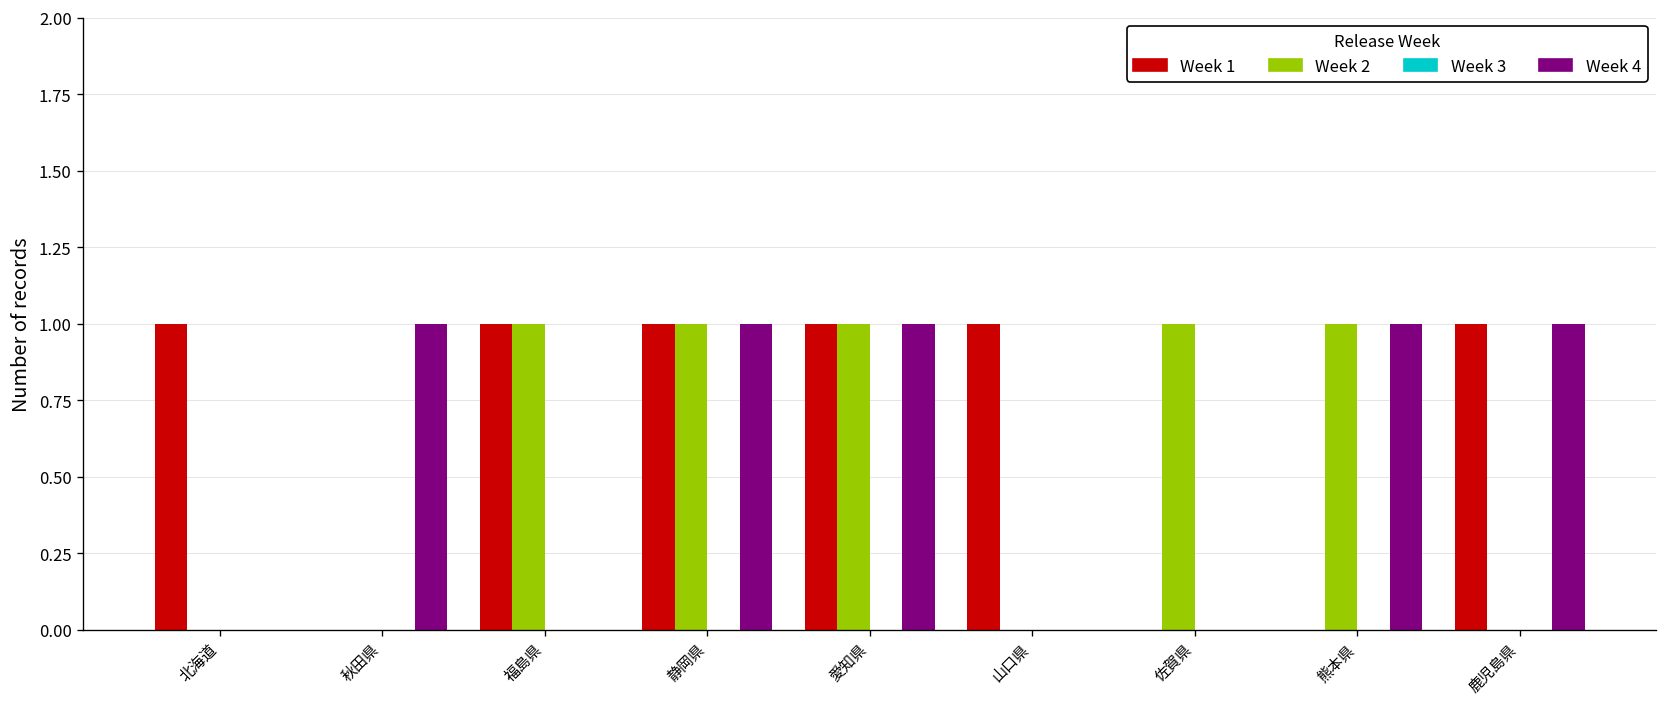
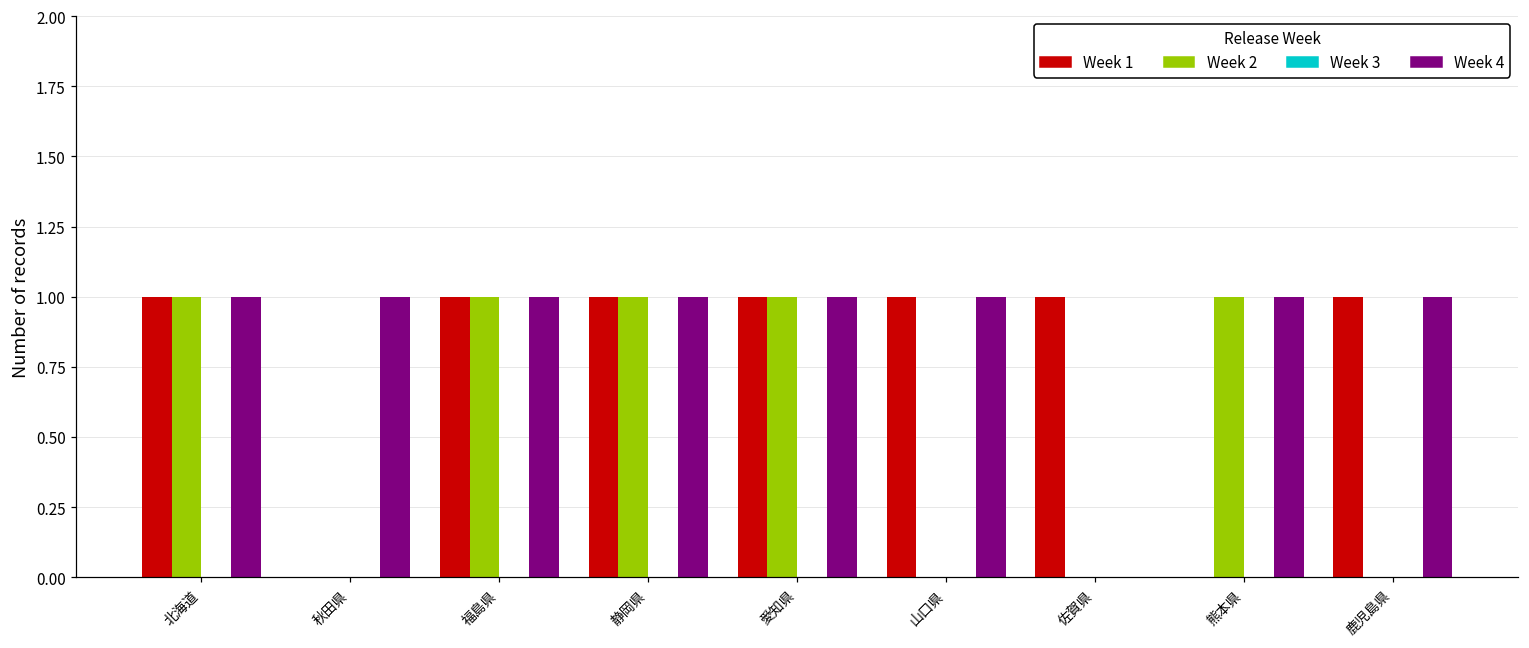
Week 2, 北海道: 0 -> 1
Week 4, 北海道: 0 -> 1
Week 4, 福島県: 0 -> 1
Week 4, 山口県: 0 -> 1
Week 1, 佐賀県: 0 -> 1
Week 2, 佐賀県: 1 -> 0
